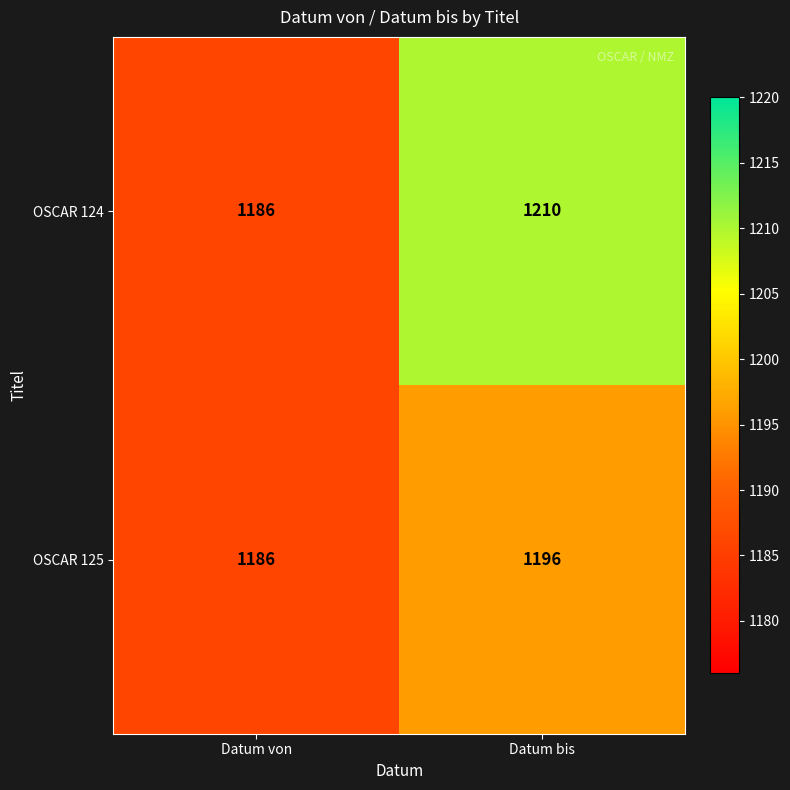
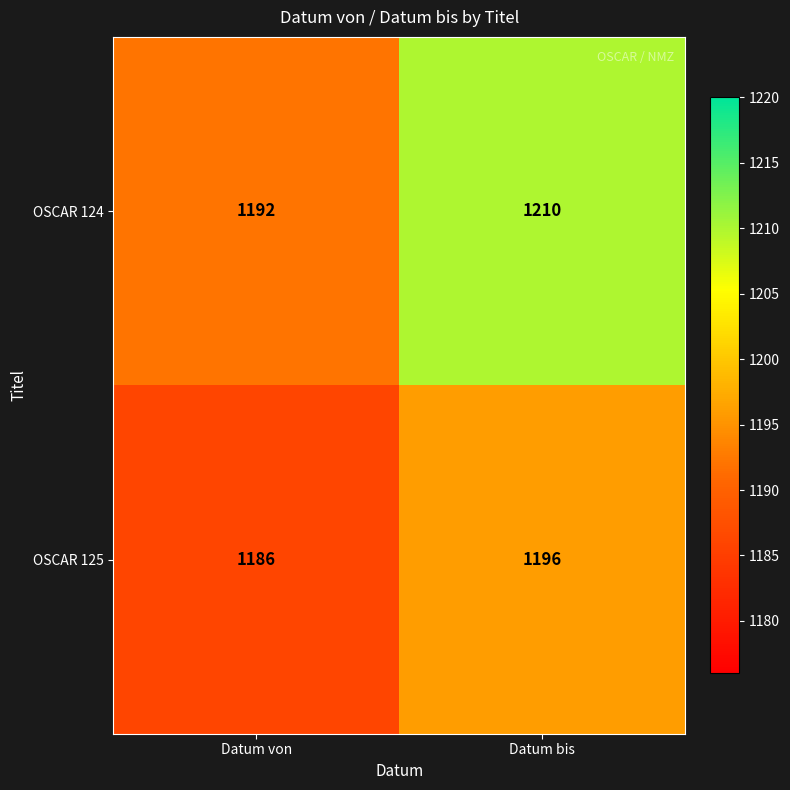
OSCAR 124, Datum von: 1186 -> 1192
